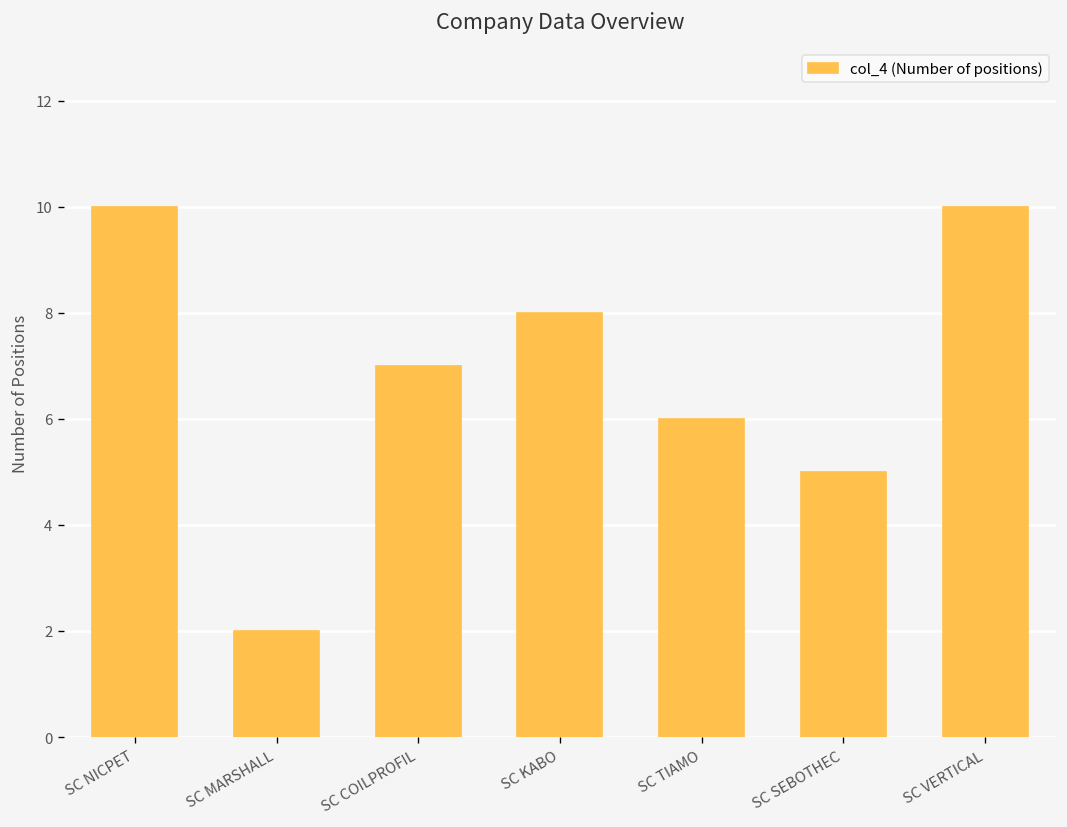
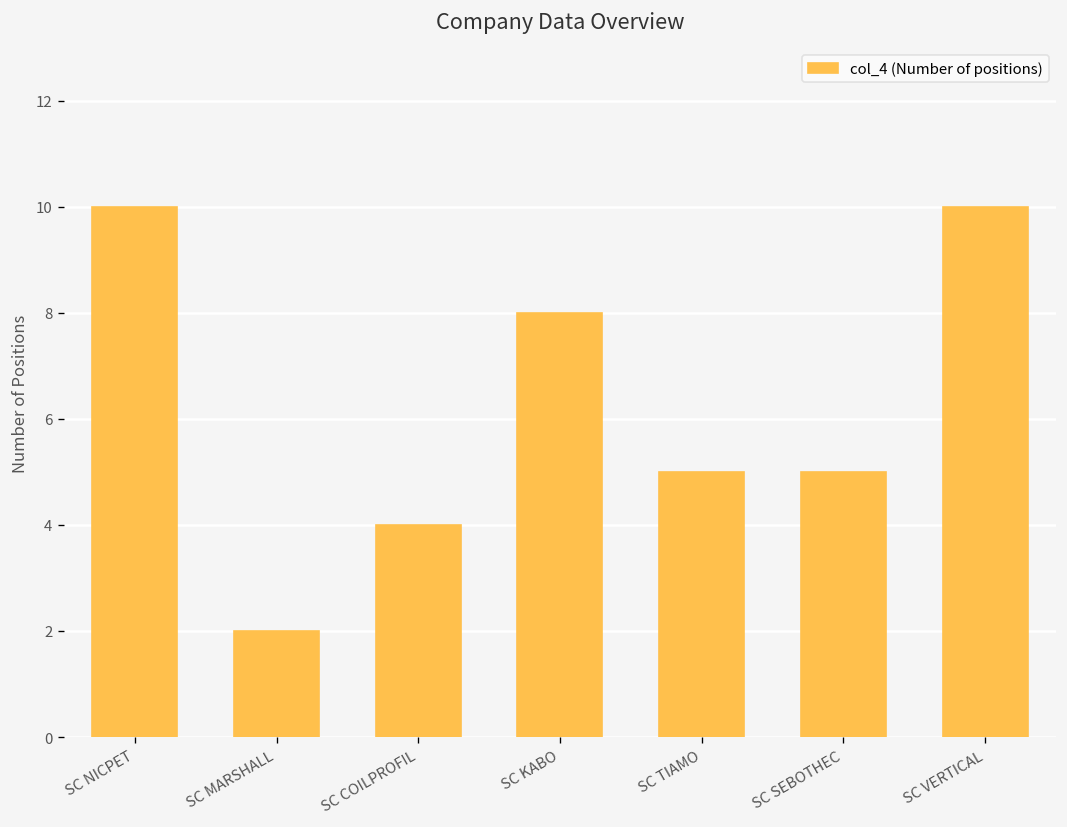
SC COILPROFIL: 7 -> 4
SC TIAMO: 6 -> 5
